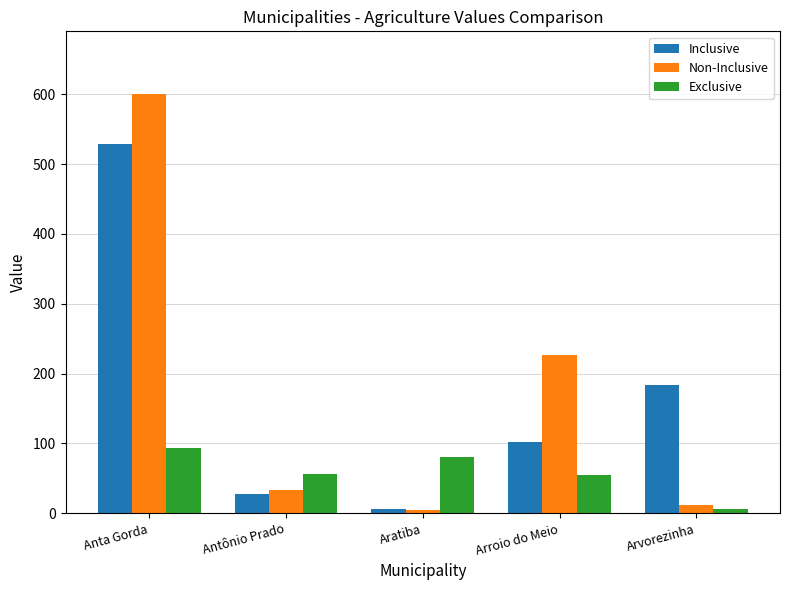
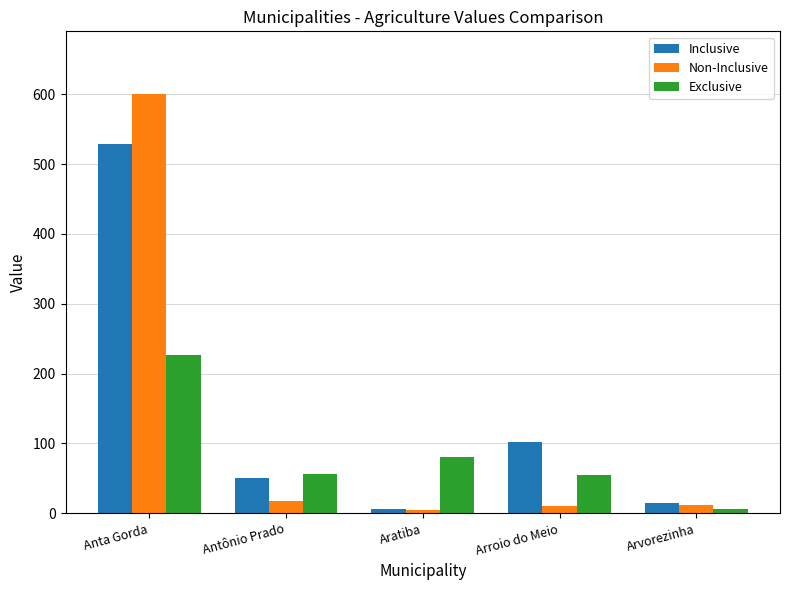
Exclusive, Anta Gorda: 90 -> 230
Inclusive, Antônio Prado: 30 -> 50
Non-Inclusive, Antônio Prado: 30 -> 20
Non-Inclusive, Arroio do Meio: 230 -> 10
Inclusive, Arvorezinha: 180 -> 20
